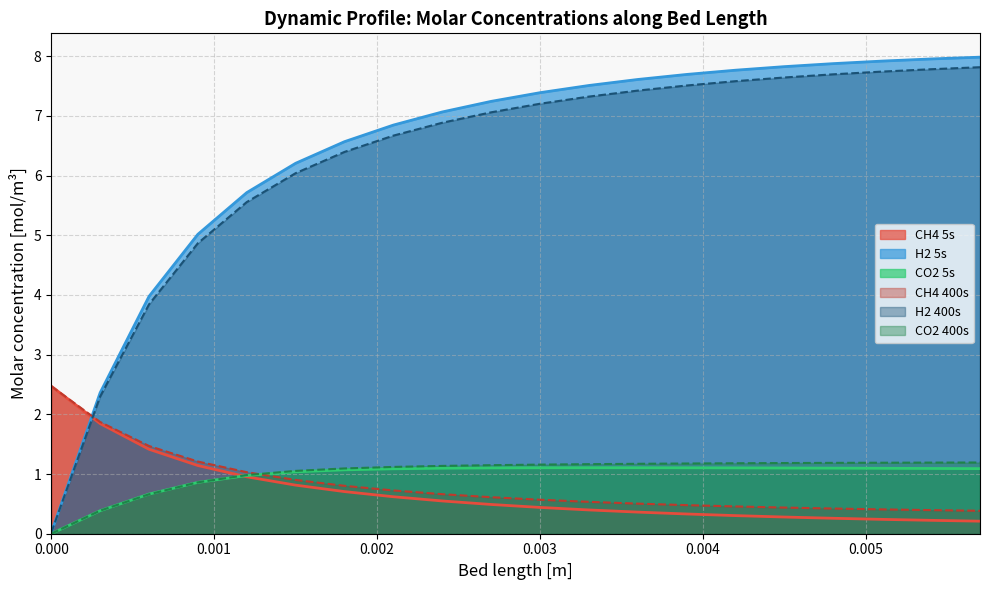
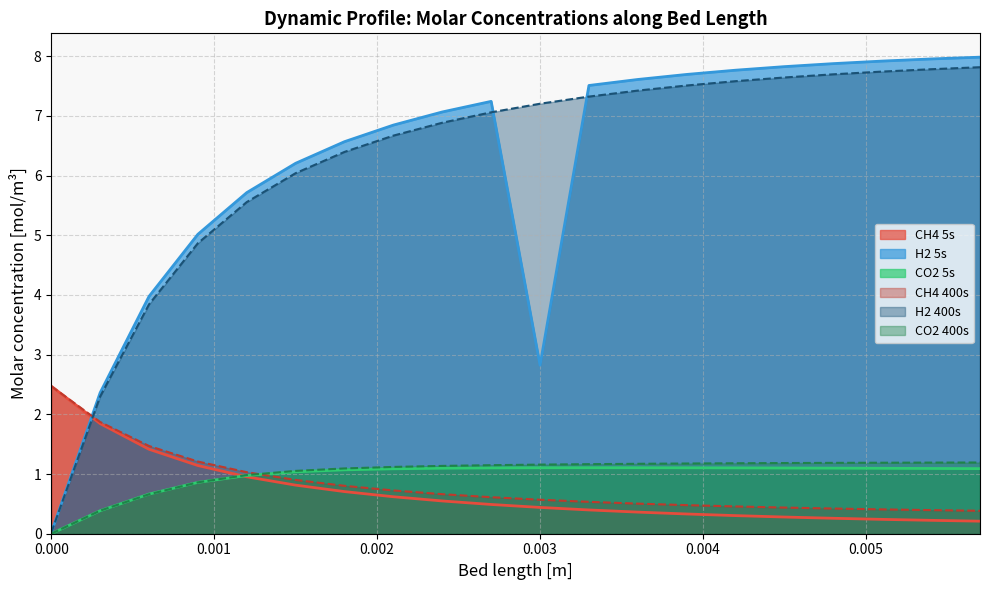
H2 5s, 0.003: 7.4 -> 2.8
